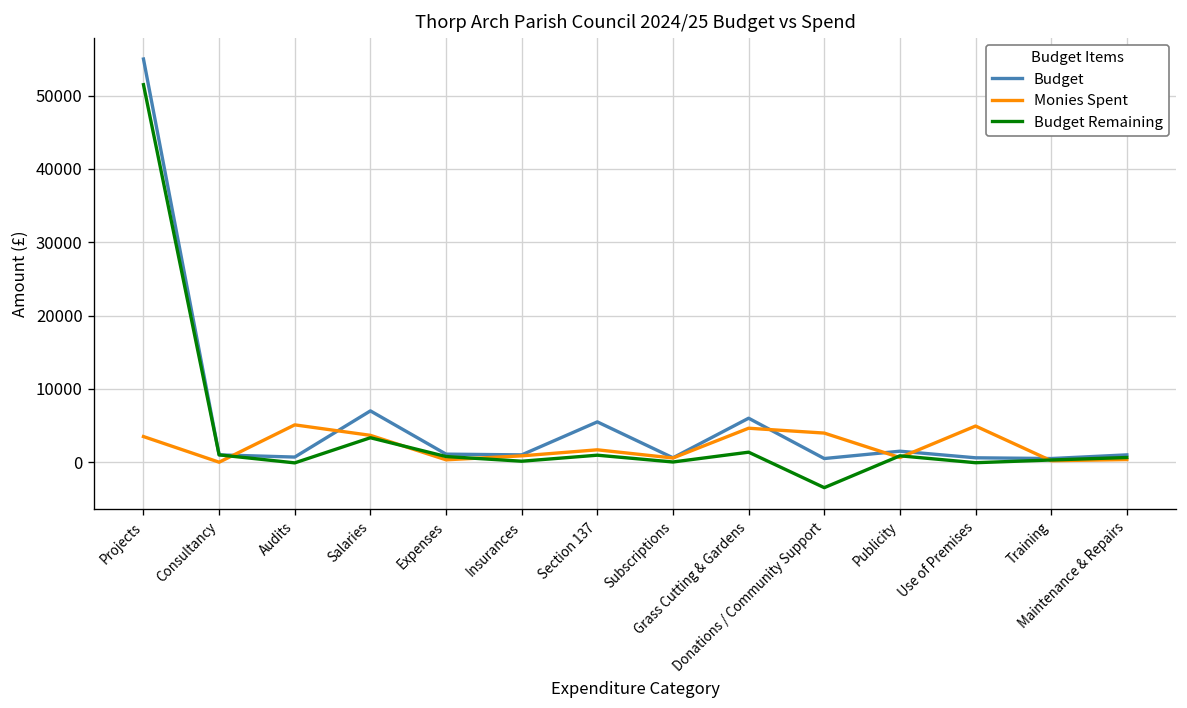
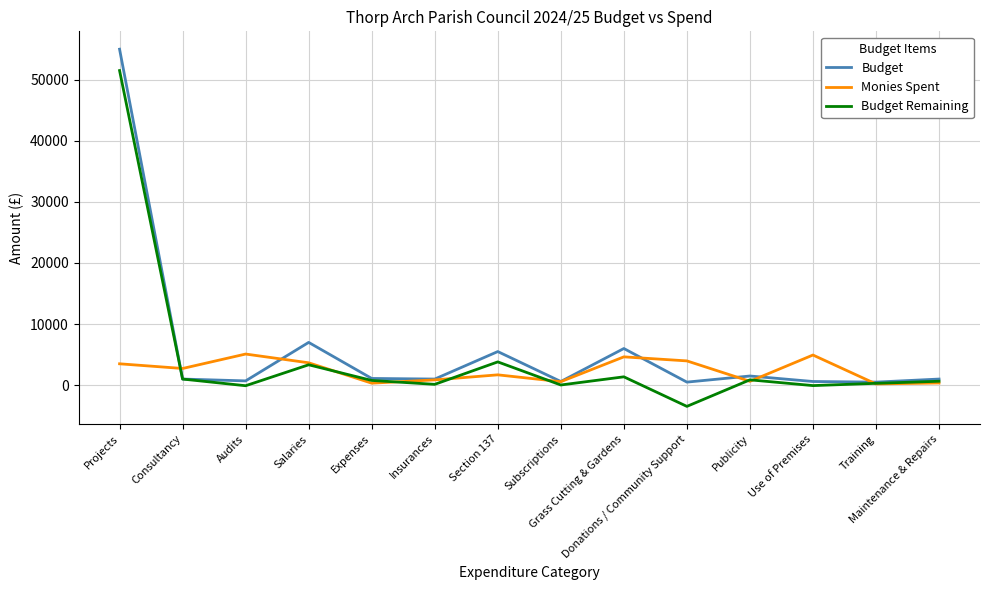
Monies Spent, Consultancy: 0 -> 3000
Budget Remaining, Section 137: 1000 -> 4000
